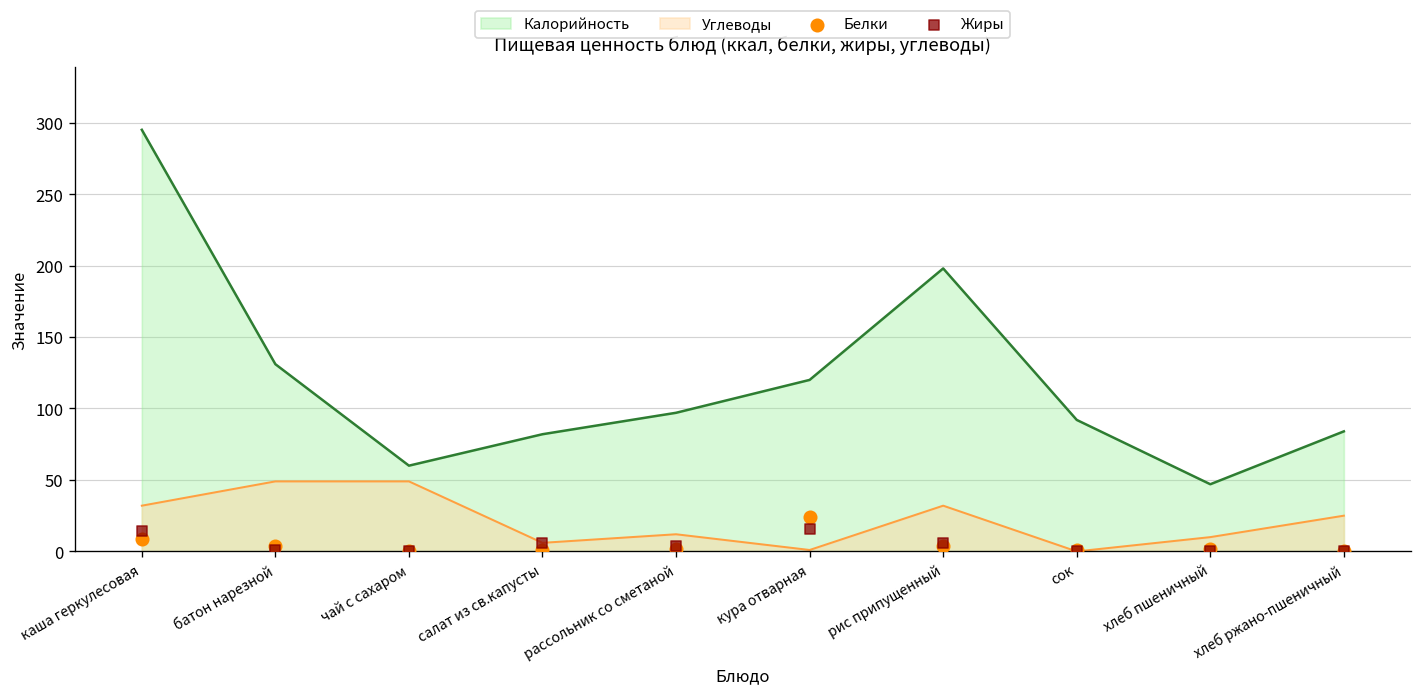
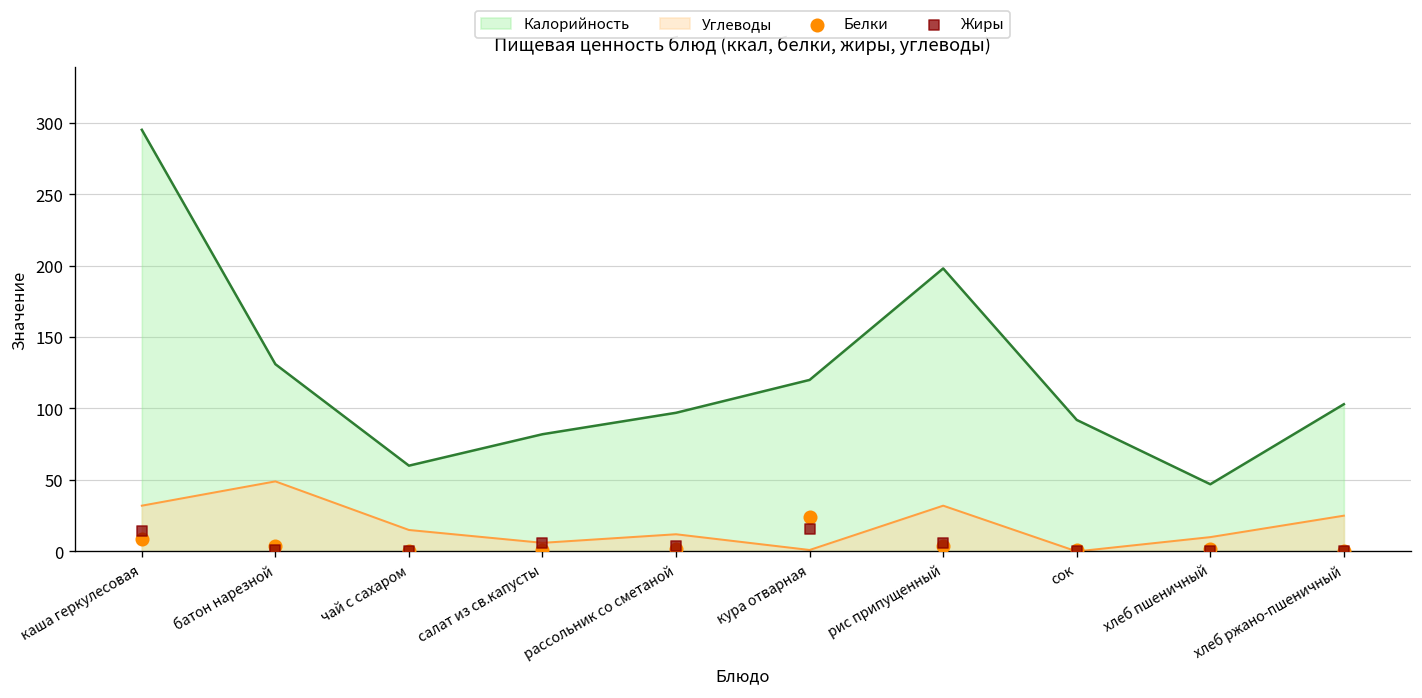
Углеводы, чай с сахаром: 49 -> 15
Калорийность, хлеб ржано-пшеничный: 84 -> 103
